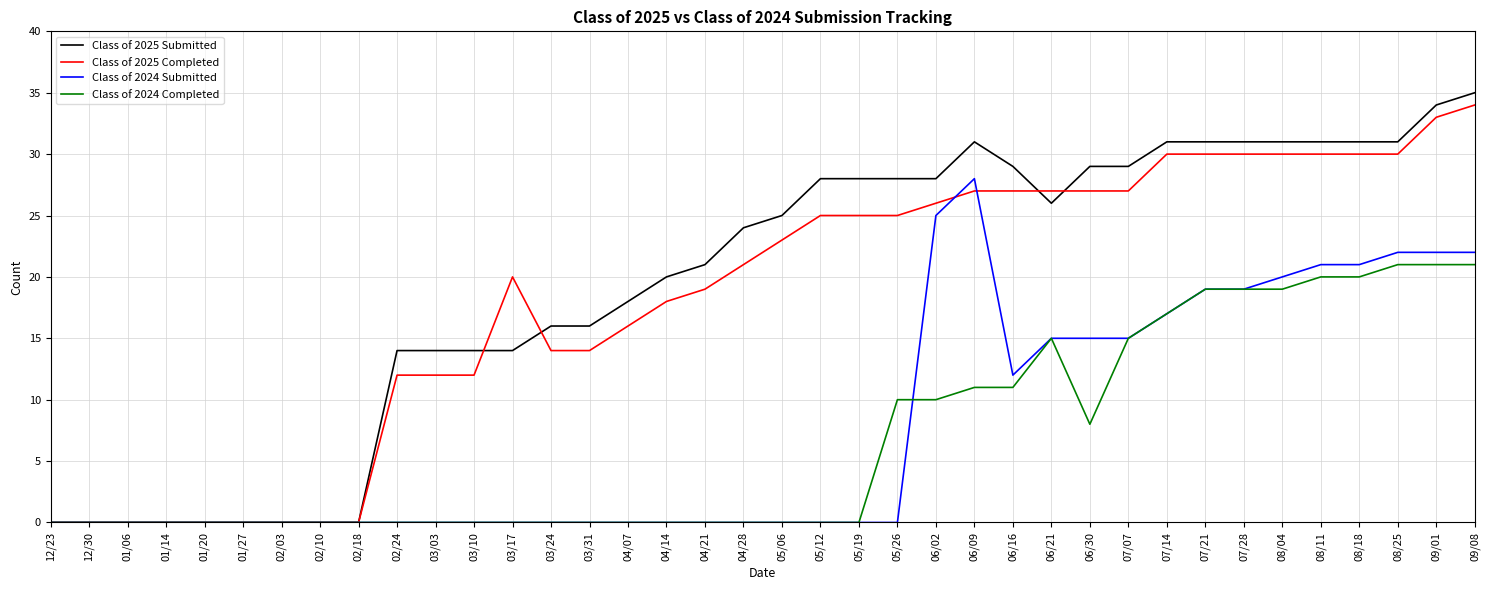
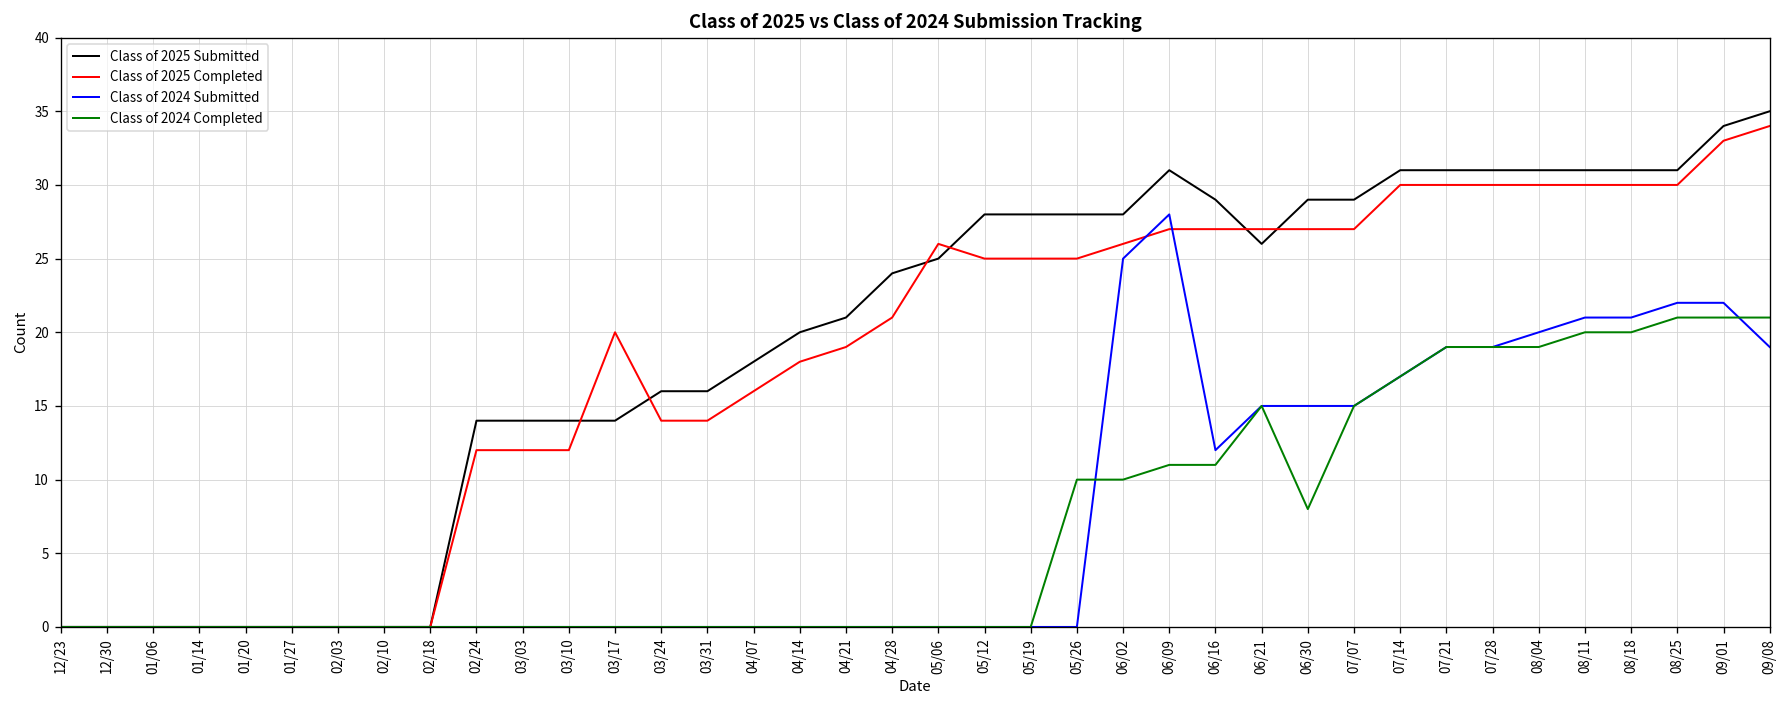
Class of 2025 Completed, 05/06: 23 -> 26
Class of 2024 Submitted, 09/08: 22 -> 19
